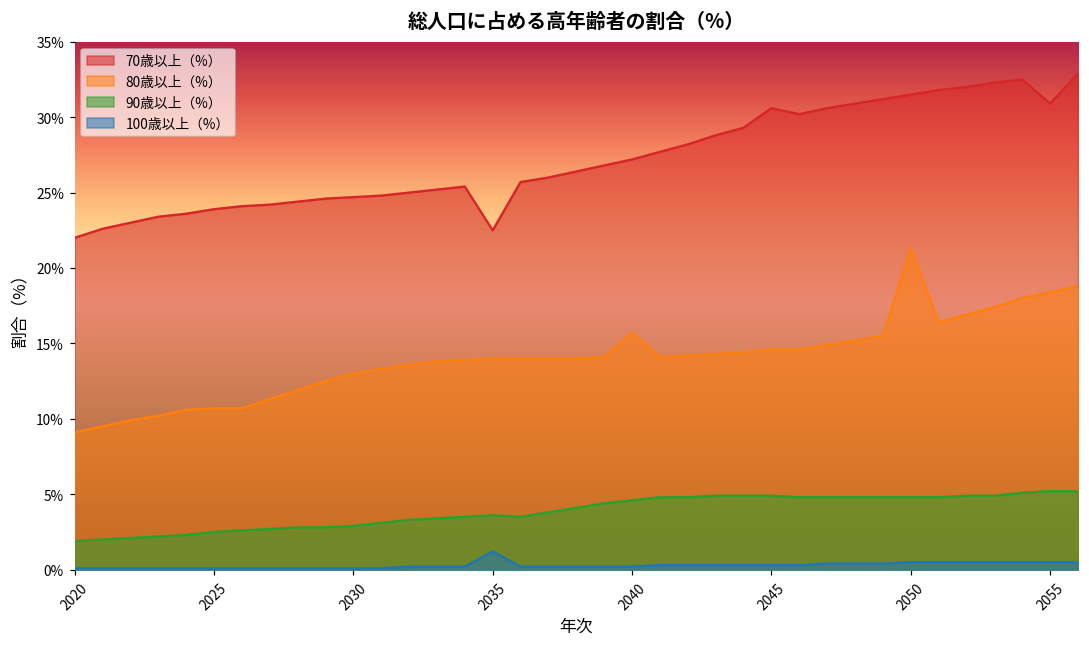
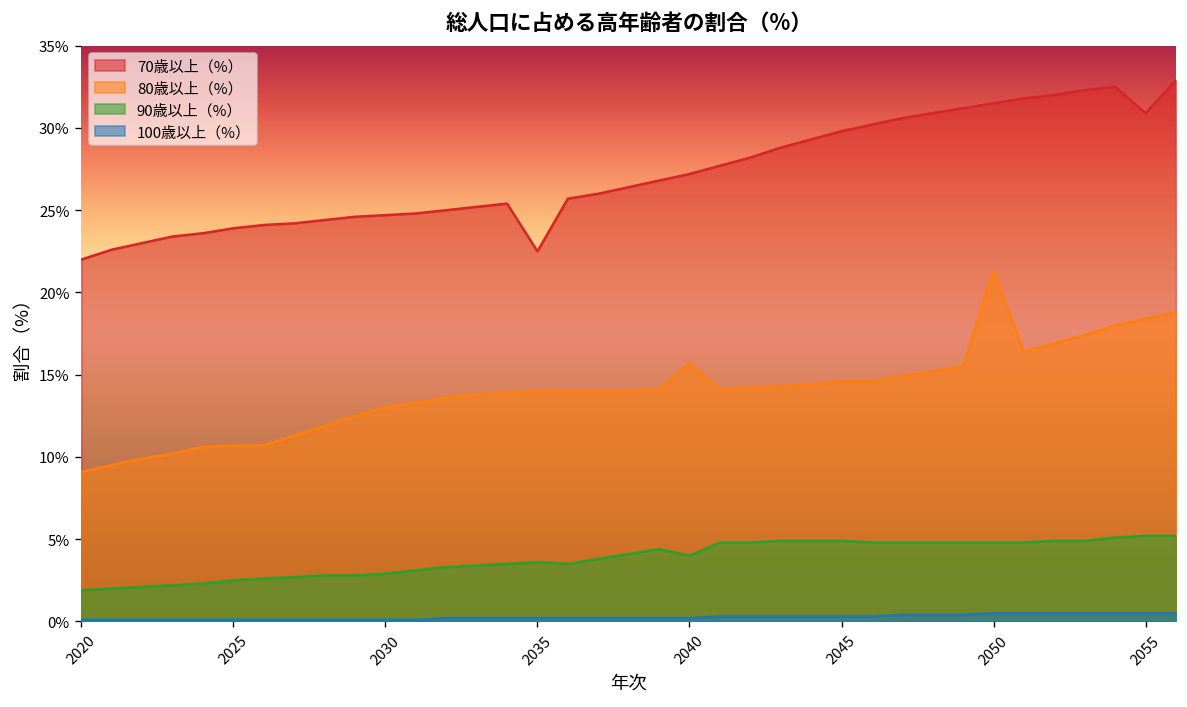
100歳以上（%）, 2035: 1.2% -> 0.2%
90歳以上（%）, 2040: 4.6% -> 4.0%
70歳以上（%）, 2045: 30.6% -> 29.8%
